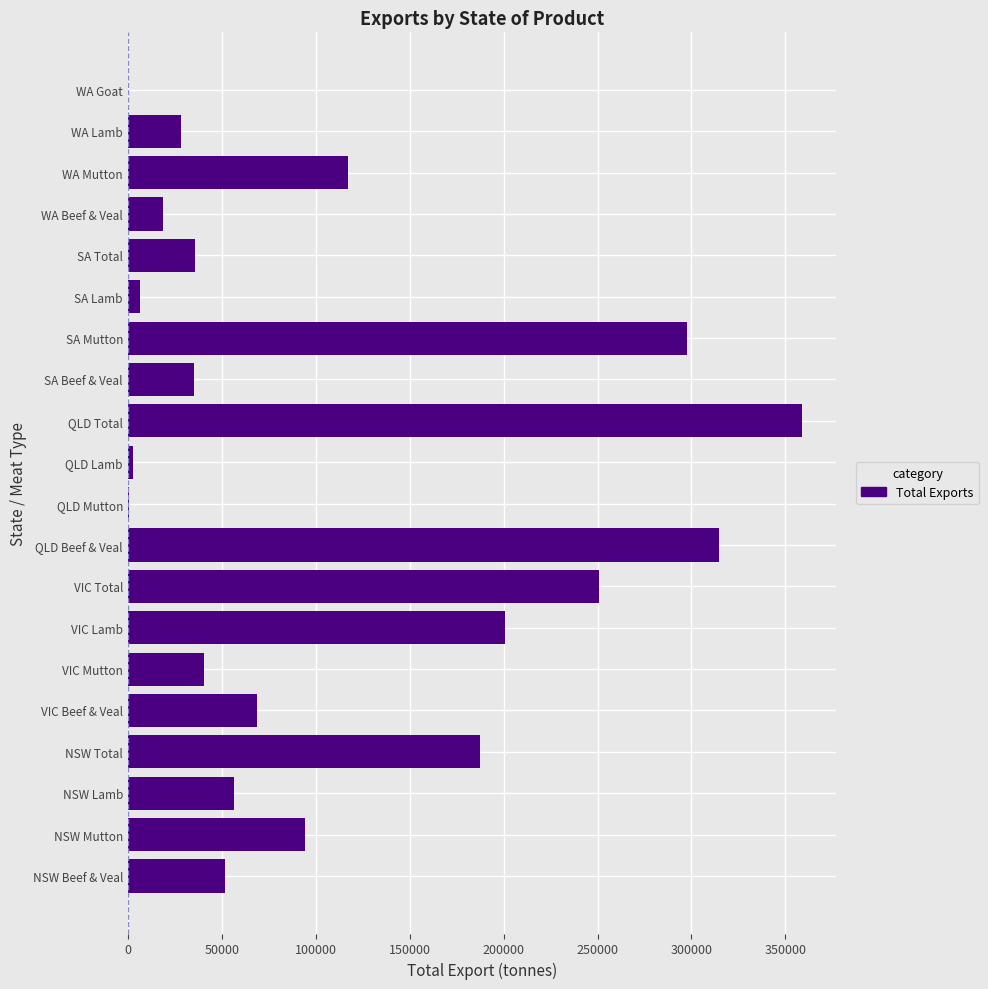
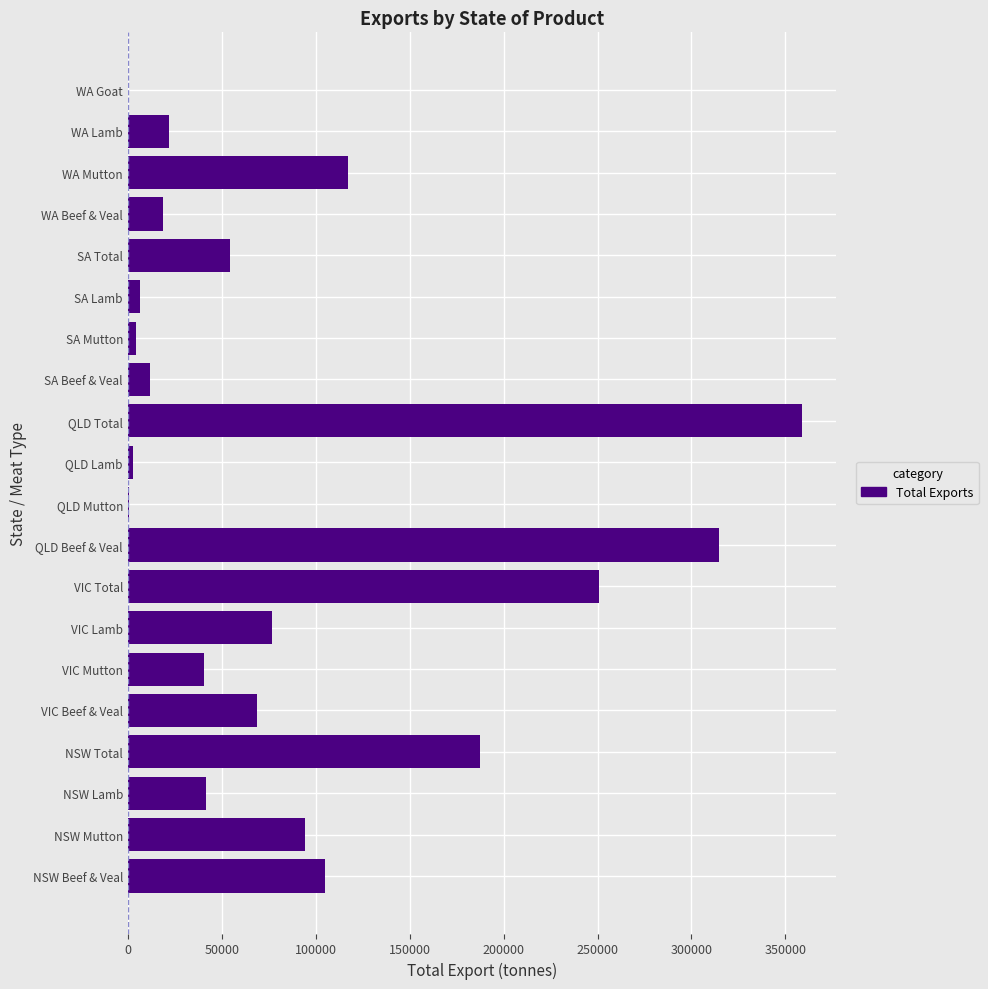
WA Lamb: 28000 -> 22000
SA Total: 36000 -> 55000
SA Mutton: 297000 -> 4000
SA Beef & Veal: 35000 -> 12000
VIC Lamb: 201000 -> 77000
NSW Lamb: 56000 -> 42000
NSW Beef & Veal: 52000 -> 105000
